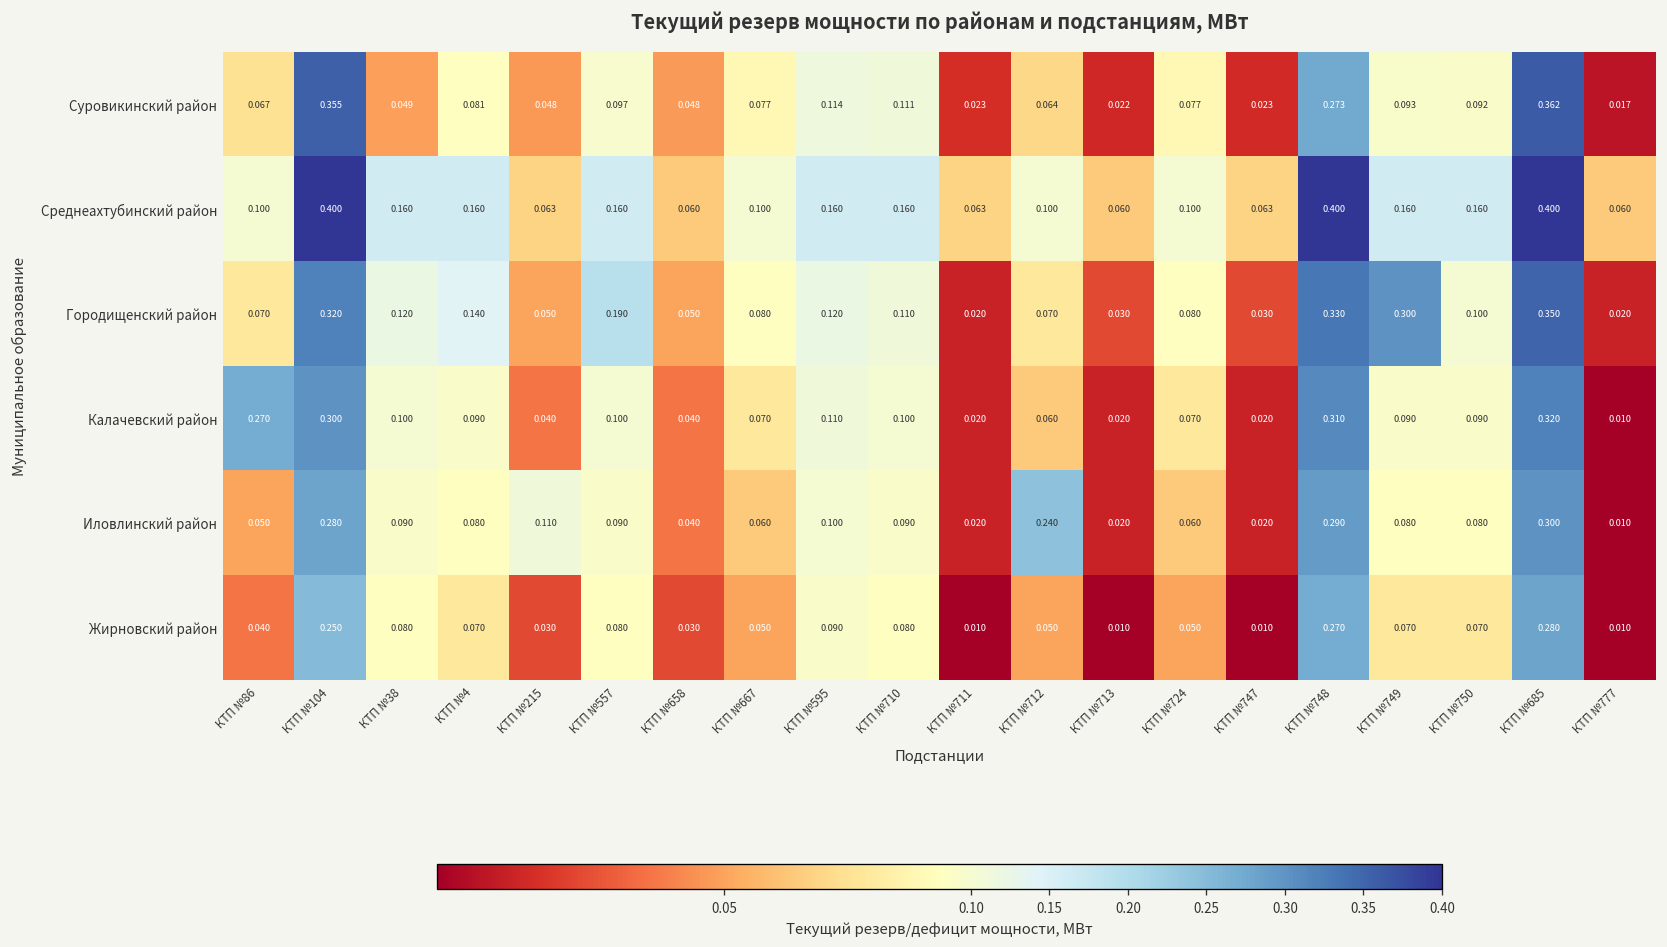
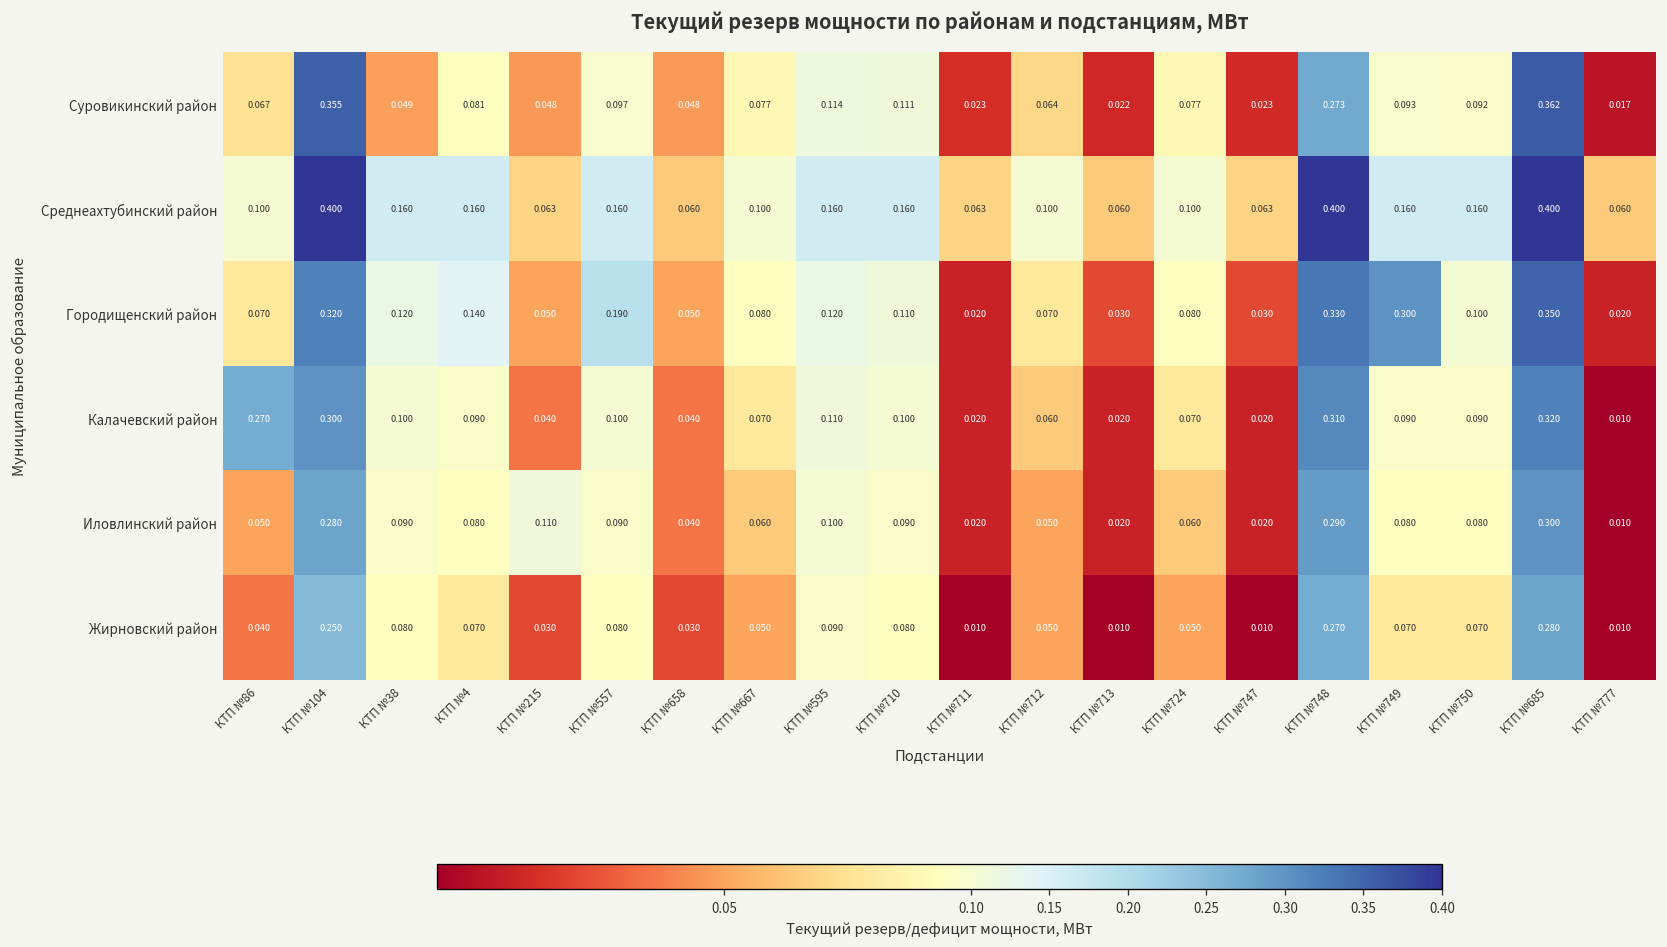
Иловлинский район, КТП №712: 0.240 -> 0.050
